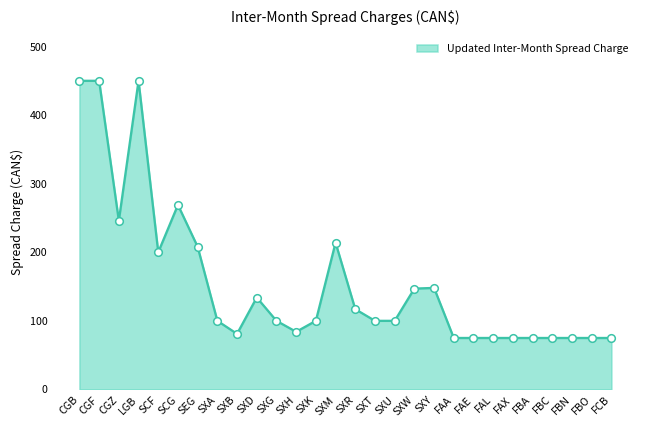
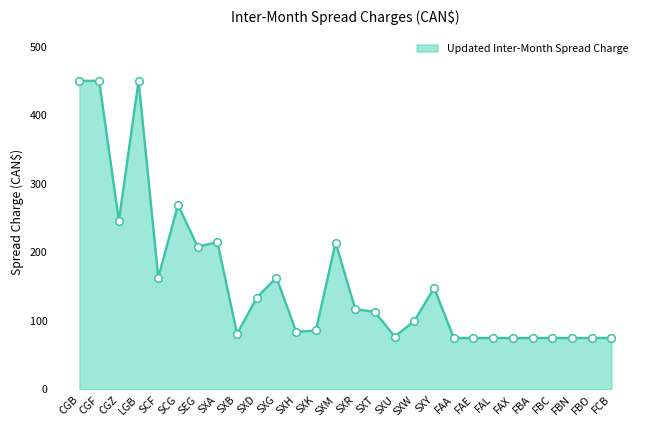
SCF: 200 -> 160
SXA: 100 -> 220
SXG: 100 -> 160
SXK: 100 -> 90
SXT: 100 -> 110
SXU: 100 -> 80
SXW: 150 -> 100
